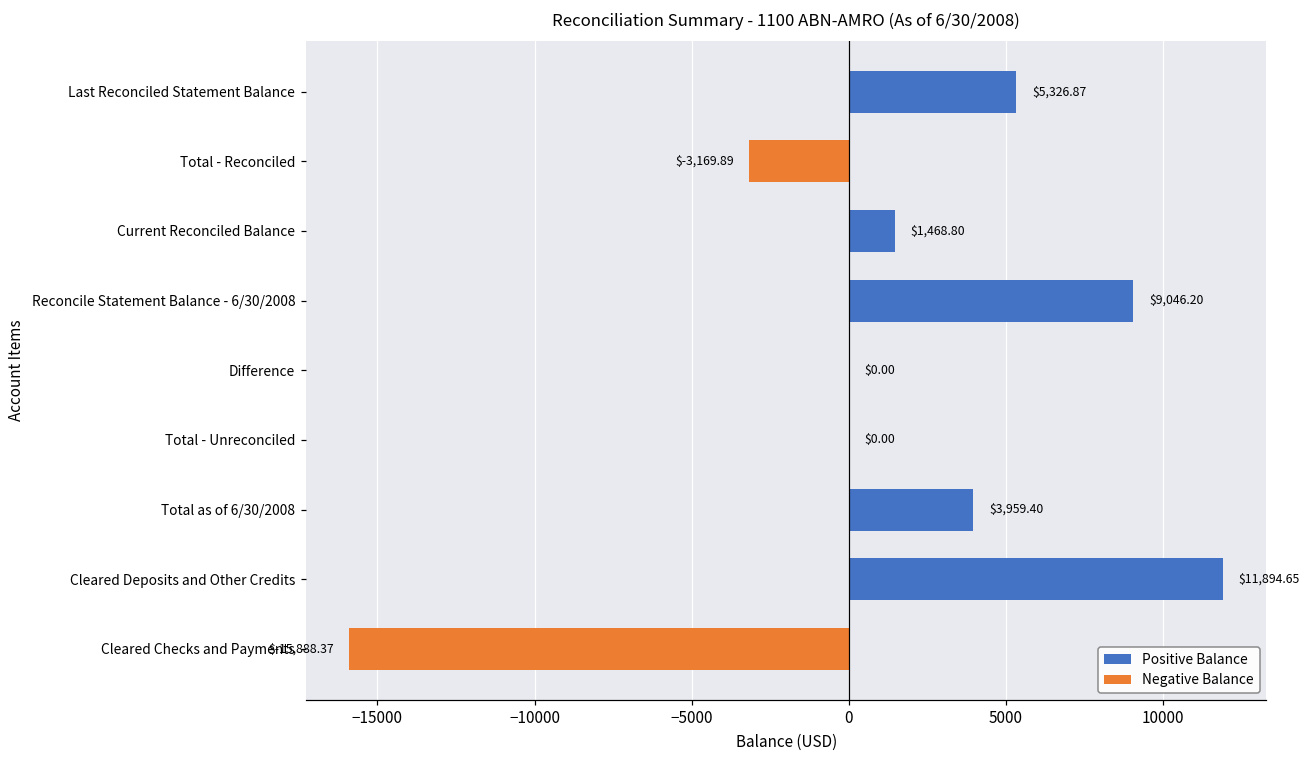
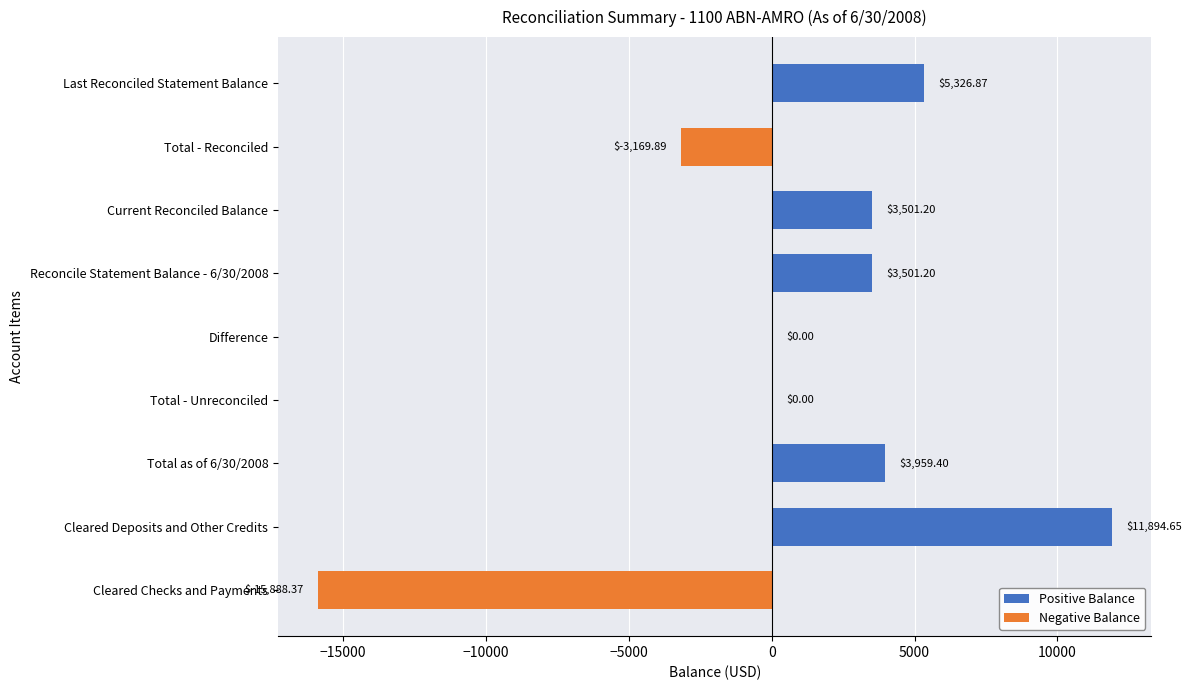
Current Reconciled Balance: $1,468.80 -> $3,501.20
Reconcile Statement Balance - 6/30/2008: $9,046.20 -> $3,501.20
